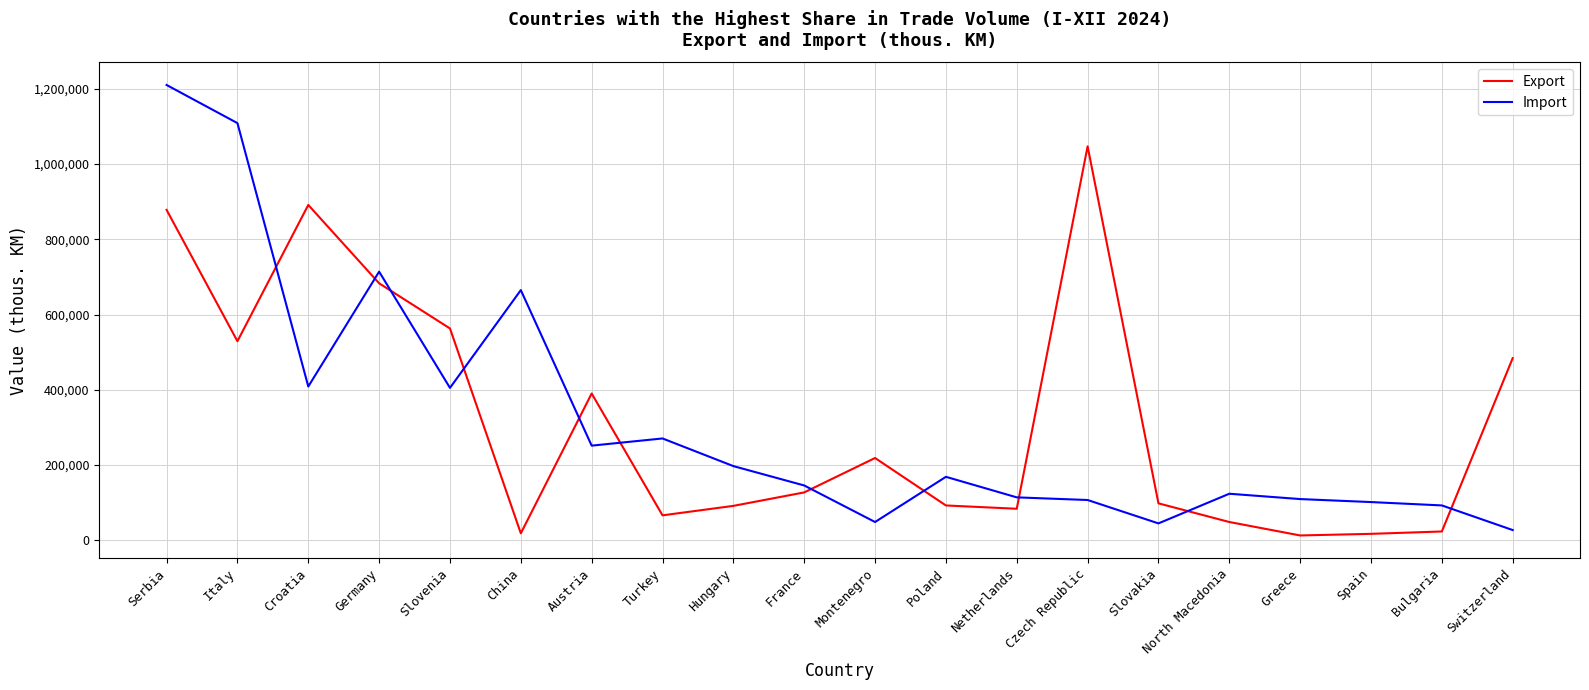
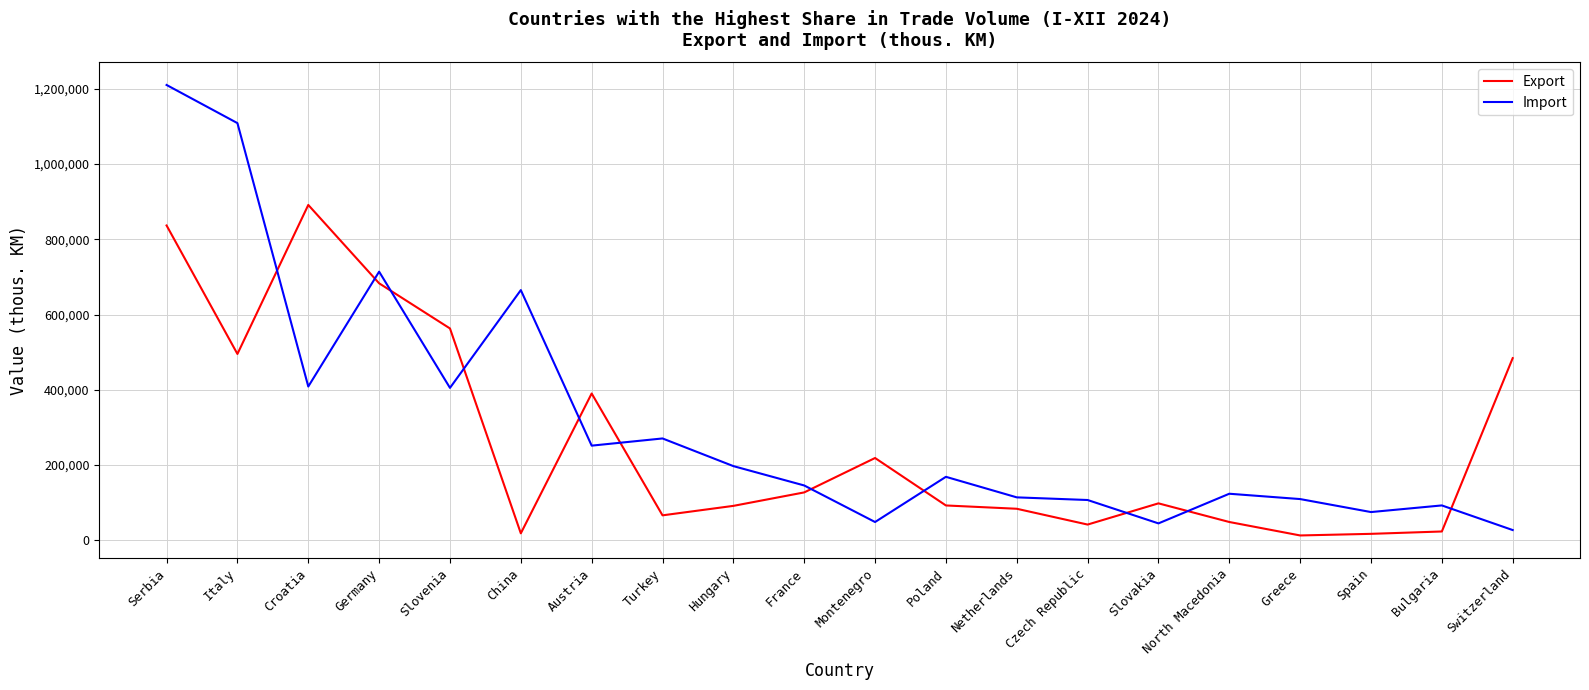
Export, Serbia: 880,000 -> 840,000
Export, Italy: 530,000 -> 500,000
Export, Czech Republic: 1,050,000 -> 40,000
Import, Spain: 100,000 -> 70,000
